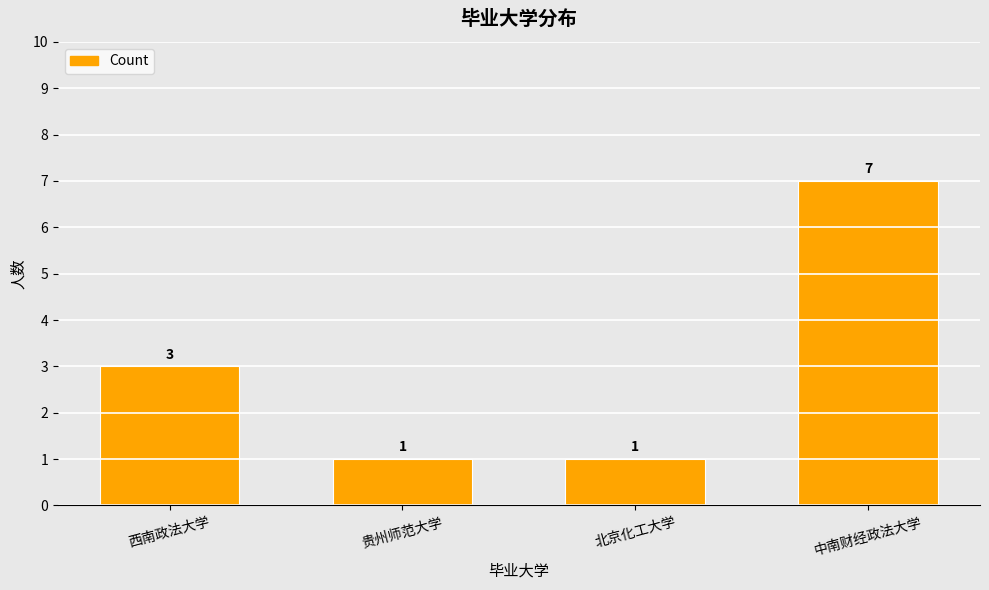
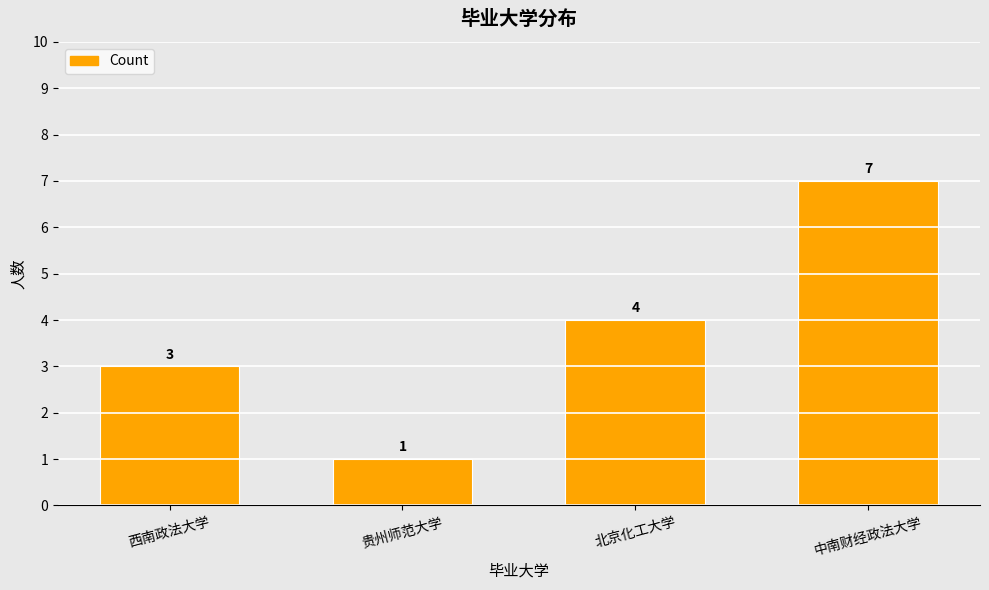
北京化工大学: 1 -> 4
